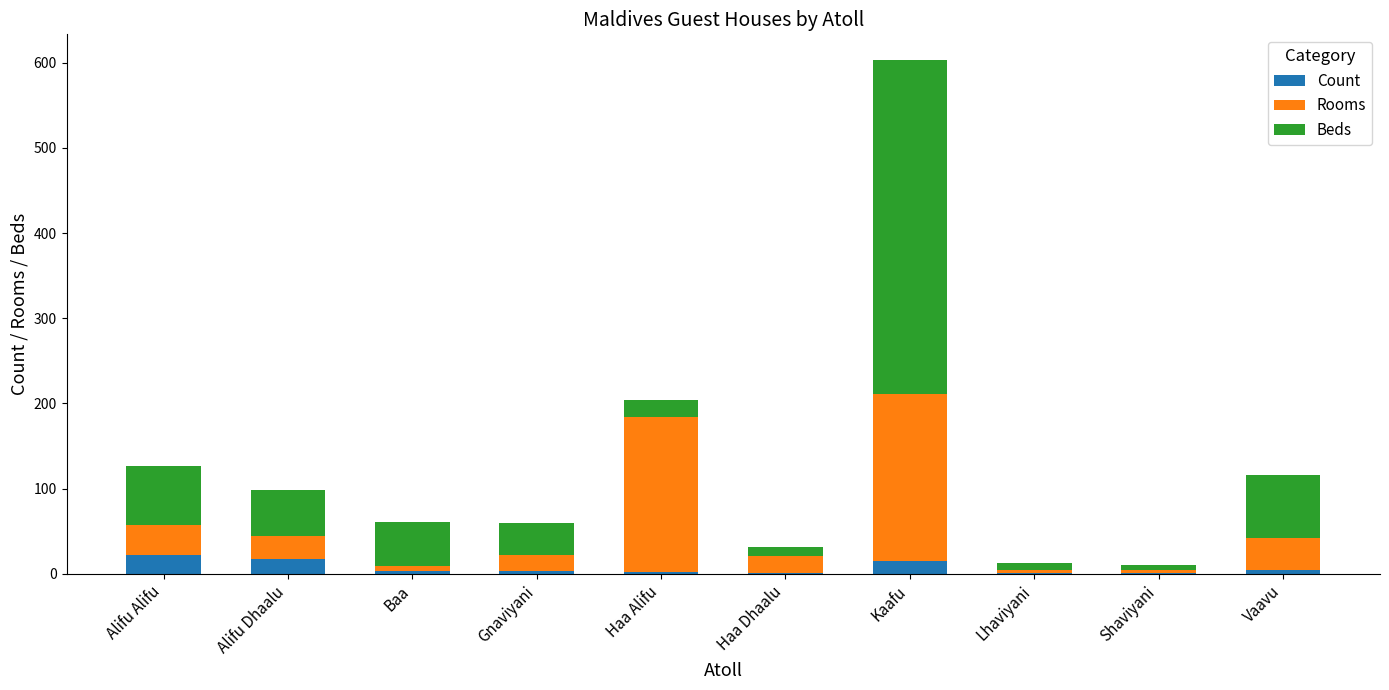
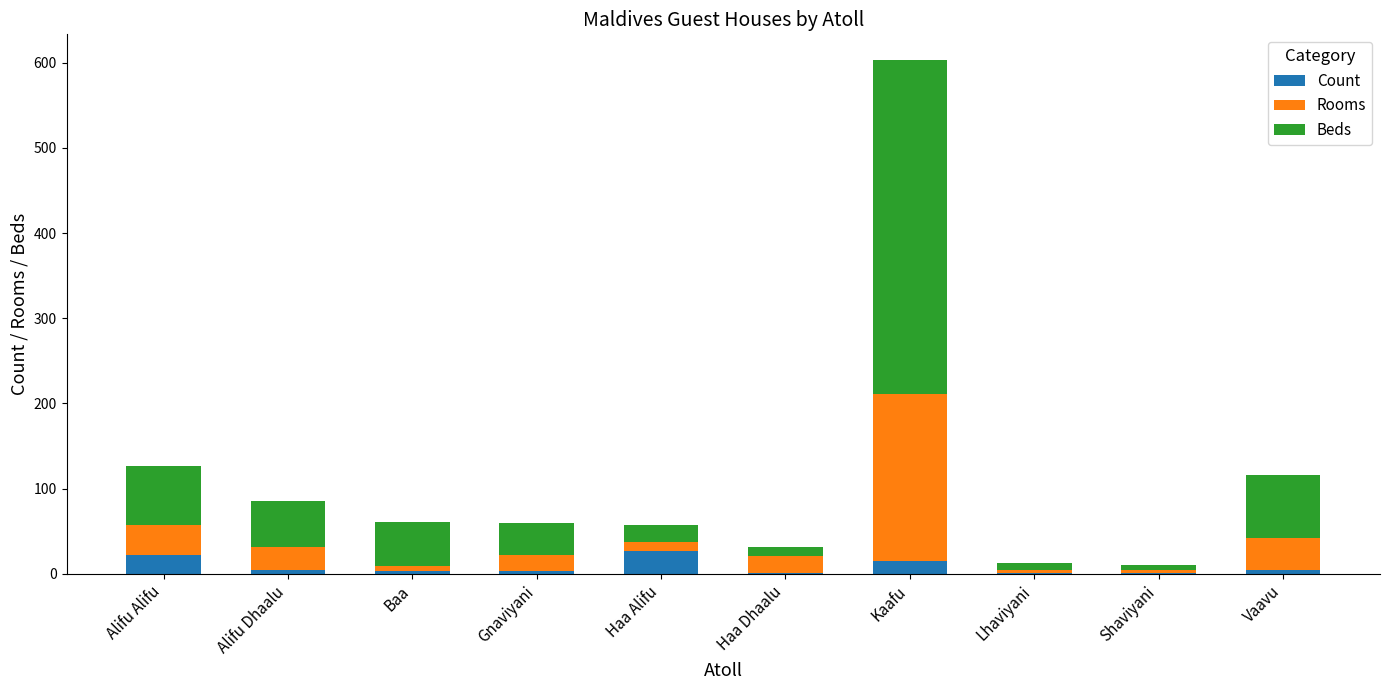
Count, Alifu Dhaalu: 20 -> 0
Count, Haa Alifu: 0 -> 30
Rooms, Haa Alifu: 180 -> 10
